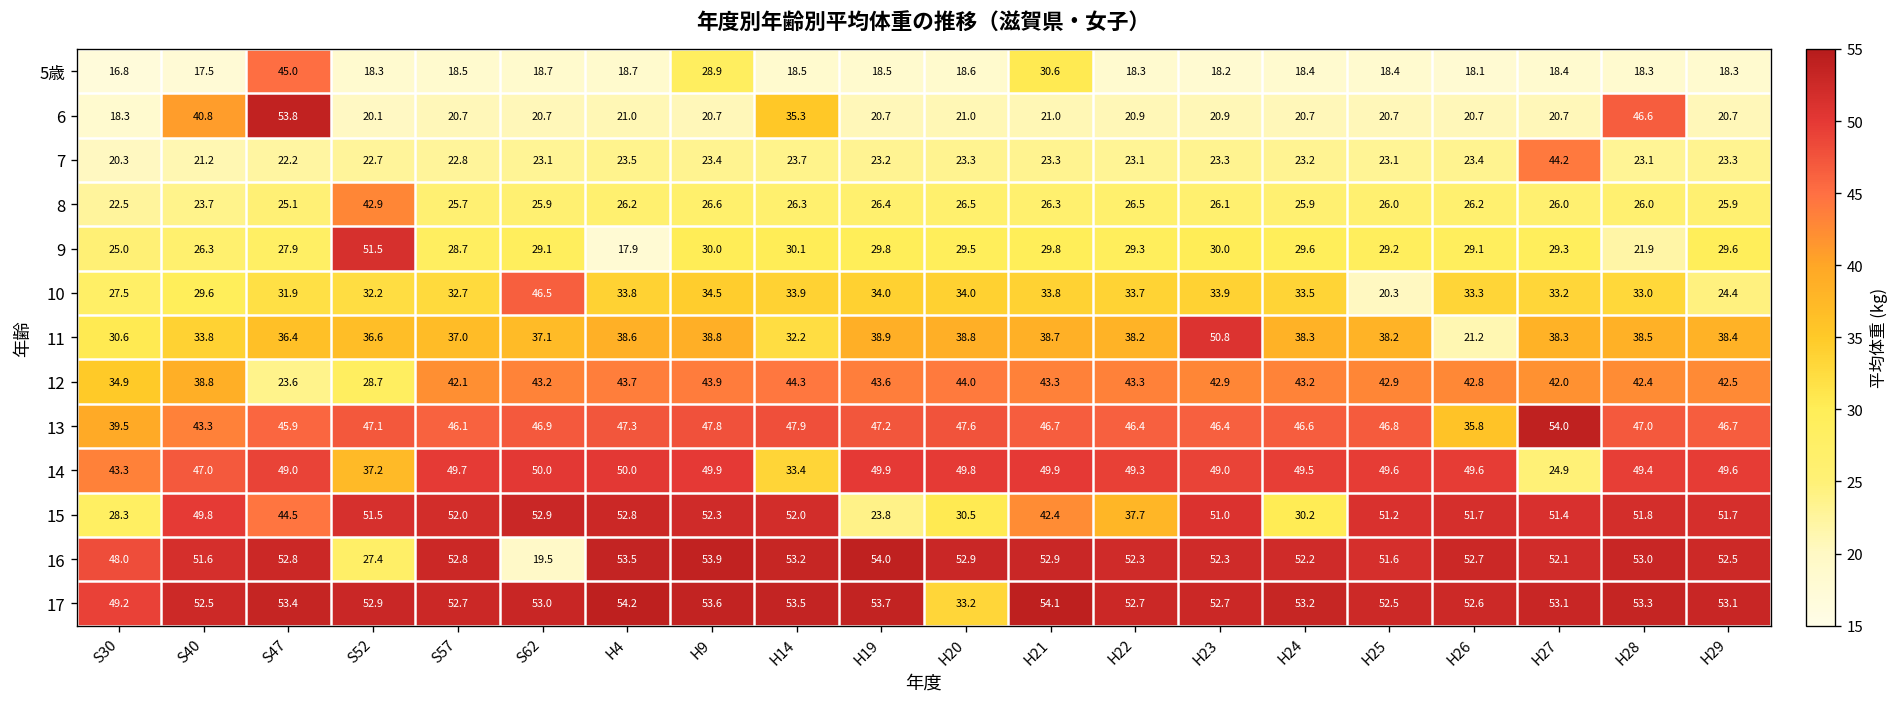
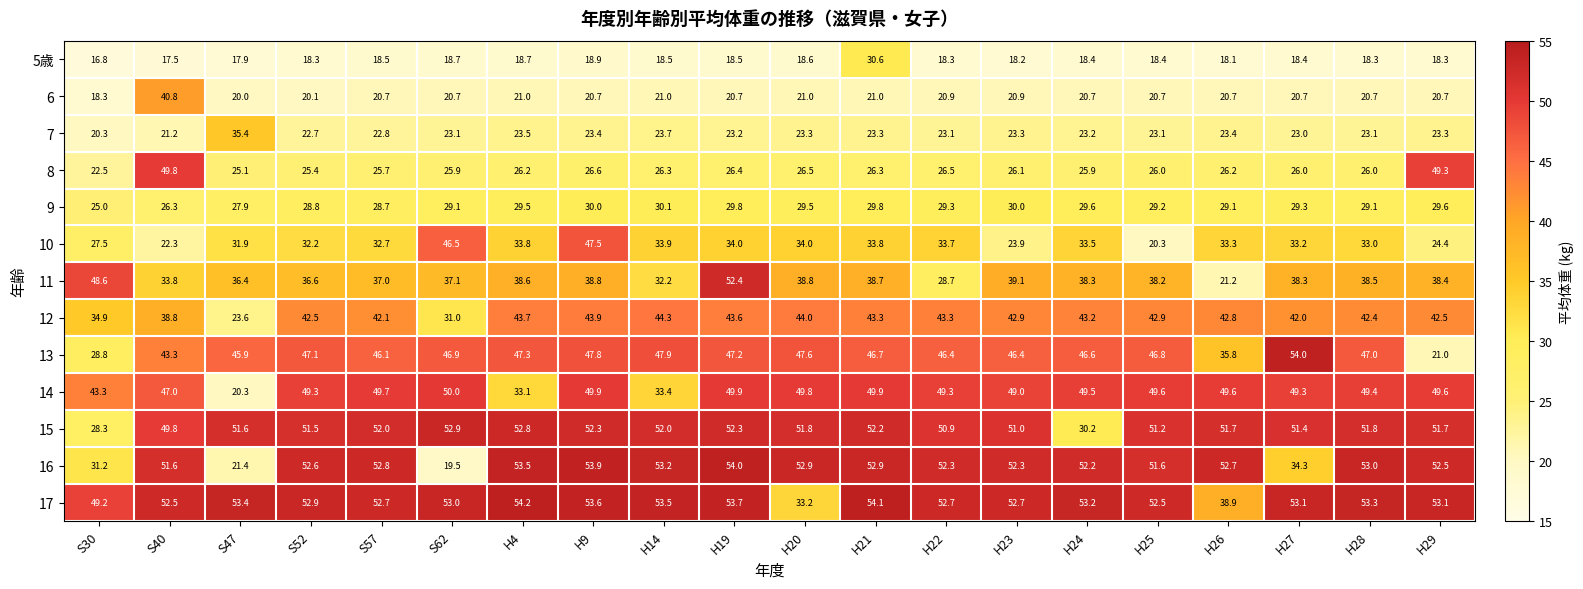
5歳, S47: 45.0 -> 17.9
5歳, H9: 28.9 -> 18.9
6, S47: 53.8 -> 20.0
6, H14: 35.3 -> 21.0
6, H28: 46.6 -> 20.7
7, S47: 22.2 -> 35.4
7, H27: 44.2 -> 23.0
8, S40: 23.7 -> 49.8
8, S52: 42.9 -> 25.4
8, H29: 25.9 -> 49.3
9, S52: 51.5 -> 28.8
9, H4: 17.9 -> 29.5
9, H28: 21.9 -> 29.1
10, S40: 29.6 -> 22.3
10, H9: 34.5 -> 47.5
10, H23: 33.9 -> 23.9
11, S30: 30.6 -> 48.6
11, H19: 38.9 -> 52.4
11, H22: 38.2 -> 28.7
11, H23: 50.8 -> 39.1
12, S52: 28.7 -> 42.5
12, S62: 43.2 -> 31.0
13, S30: 39.5 -> 28.8
13, H29: 46.7 -> 21.0
14, S47: 49.0 -> 20.3
14, S52: 37.2 -> 49.3
14, H4: 50.0 -> 33.1
14, H27: 24.9 -> 49.3
15, S47: 44.5 -> 51.6
15, H19: 23.8 -> 52.3
15, H20: 30.5 -> 51.8
15, H21: 42.4 -> 52.2
15, H22: 37.7 -> 50.9
16, S30: 48.0 -> 31.2
16, S47: 52.8 -> 21.4
16, S52: 27.4 -> 52.6
16, H27: 52.1 -> 34.3
17, H26: 52.6 -> 38.9
